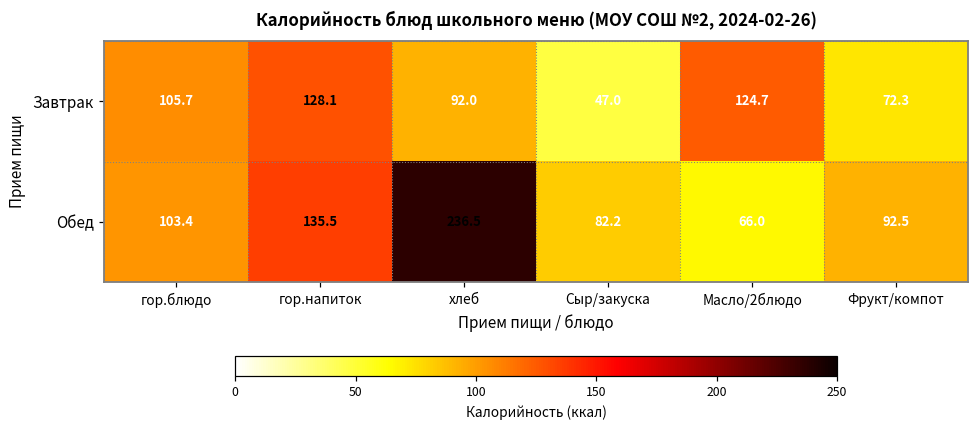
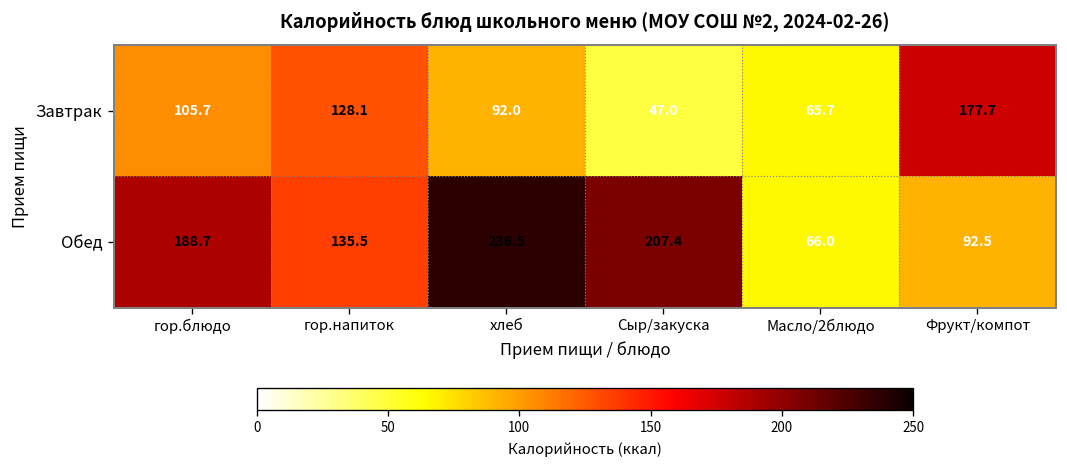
Завтрак, Масло/2блюдо: 124.7 -> 65.7
Завтрак, Фрукт/компот: 72.3 -> 177.7
Обед, гор.блюдо: 103.4 -> 188.7
Обед, Сыр/закуска: 82.2 -> 207.4
